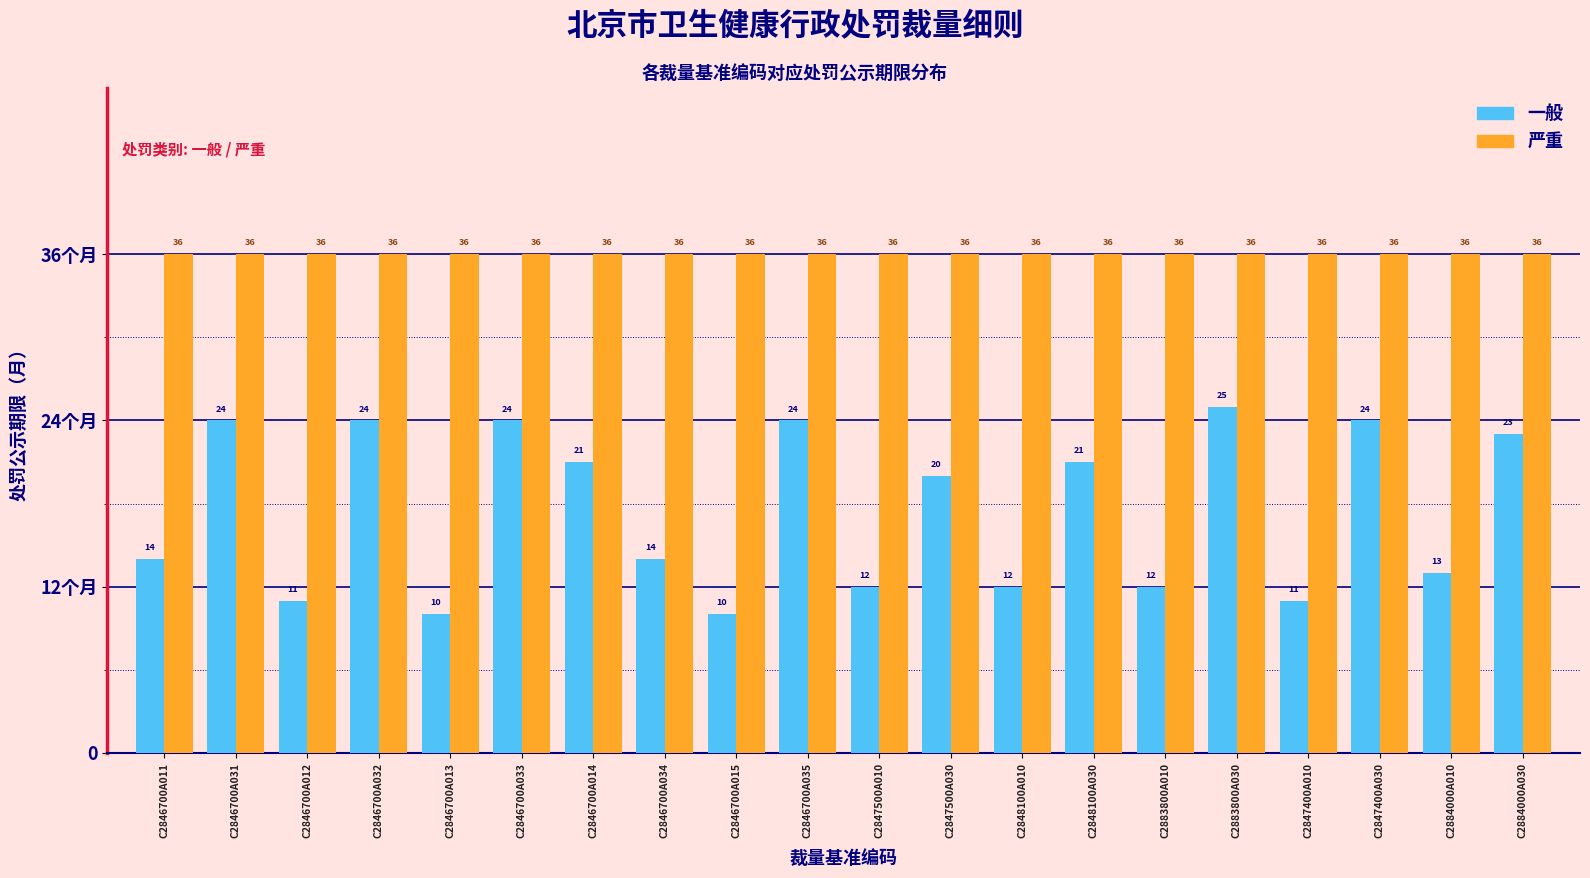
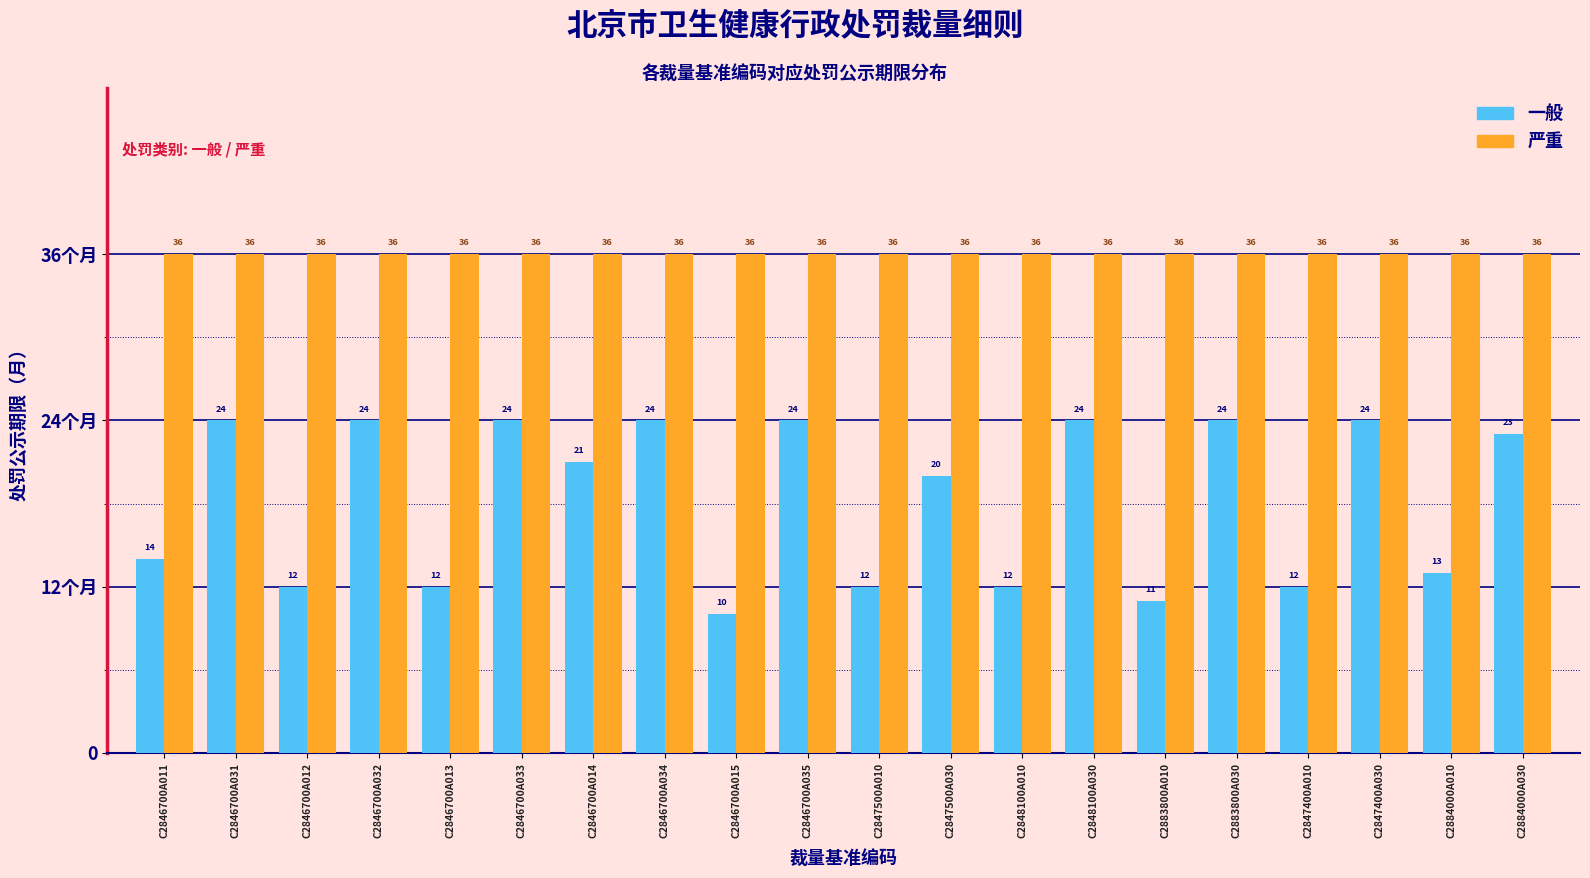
一般, C2846700A012: 11 -> 12
一般, C2846700A013: 10 -> 12
一般, C2846700A034: 14 -> 24
一般, C2848100A030: 21 -> 24
一般, C2883800A010: 12 -> 11
一般, C2883800A030: 25 -> 24
一般, C2847400A010: 11 -> 12
